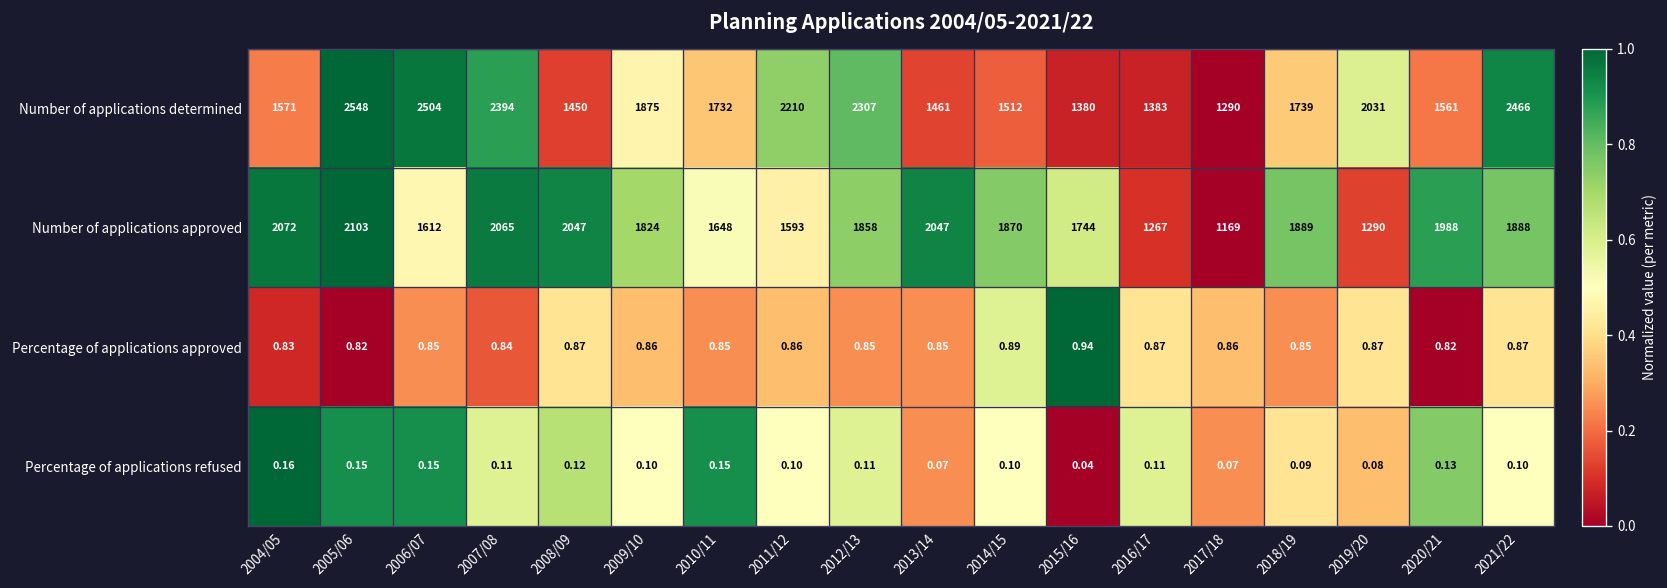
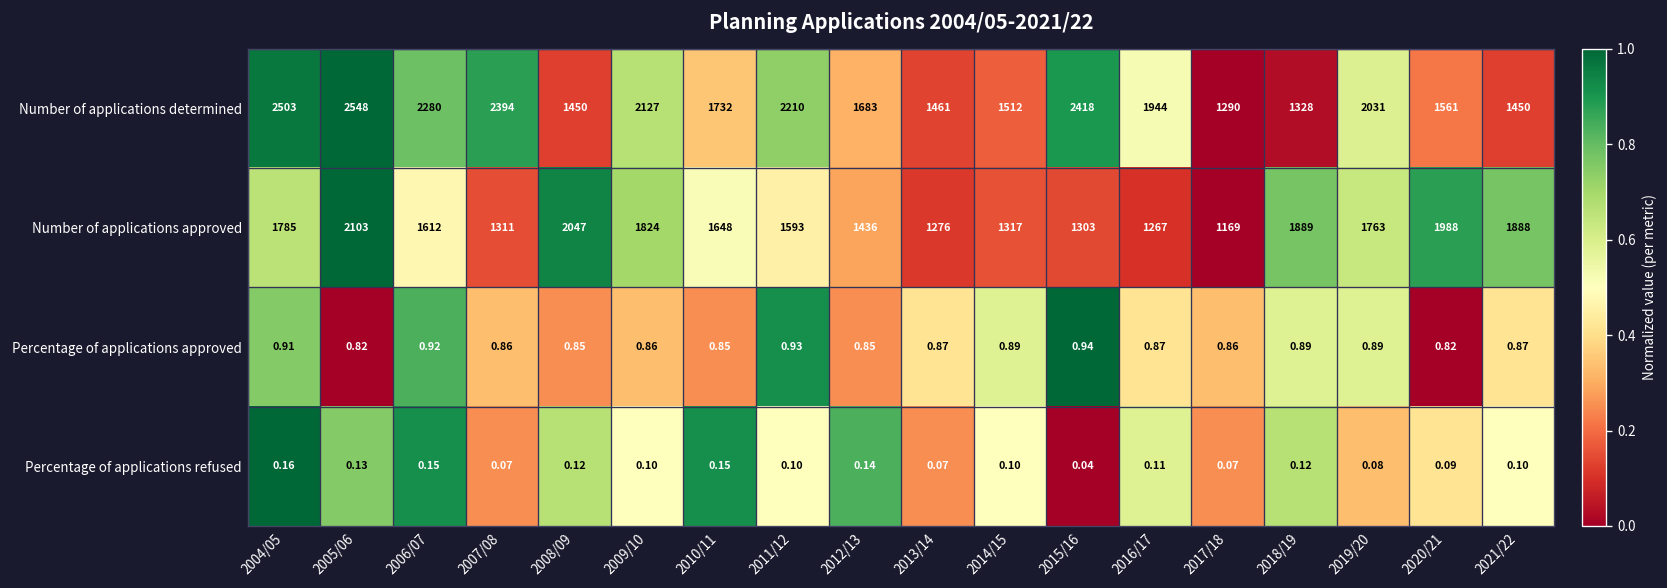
Number of applications determined, 2004/05: 1571 -> 2503
Number of applications determined, 2006/07: 2504 -> 2280
Number of applications determined, 2009/10: 1875 -> 2127
Number of applications determined, 2012/13: 2307 -> 1683
Number of applications determined, 2015/16: 1380 -> 2418
Number of applications determined, 2016/17: 1383 -> 1944
Number of applications determined, 2018/19: 1739 -> 1328
Number of applications determined, 2021/22: 2466 -> 1450
Number of applications approved, 2004/05: 2072 -> 1785
Number of applications approved, 2007/08: 2065 -> 1311
Number of applications approved, 2012/13: 1858 -> 1436
Number of applications approved, 2013/14: 2047 -> 1276
Number of applications approved, 2014/15: 1870 -> 1317
Number of applications approved, 2015/16: 1744 -> 1303
Number of applications approved, 2019/20: 1290 -> 1763
Percentage of applications approved, 2004/05: 0.83 -> 0.91
Percentage of applications approved, 2006/07: 0.85 -> 0.92
Percentage of applications approved, 2007/08: 0.84 -> 0.86
Percentage of applications approved, 2008/09: 0.87 -> 0.85
Percentage of applications approved, 2011/12: 0.86 -> 0.93
Percentage of applications approved, 2013/14: 0.85 -> 0.87
Percentage of applications approved, 2018/19: 0.85 -> 0.89
Percentage of applications approved, 2019/20: 0.87 -> 0.89
Percentage of applications refused, 2005/06: 0.15 -> 0.13
Percentage of applications refused, 2007/08: 0.11 -> 0.07
Percentage of applications refused, 2012/13: 0.11 -> 0.14
Percentage of applications refused, 2018/19: 0.09 -> 0.12
Percentage of applications refused, 2020/21: 0.13 -> 0.09
